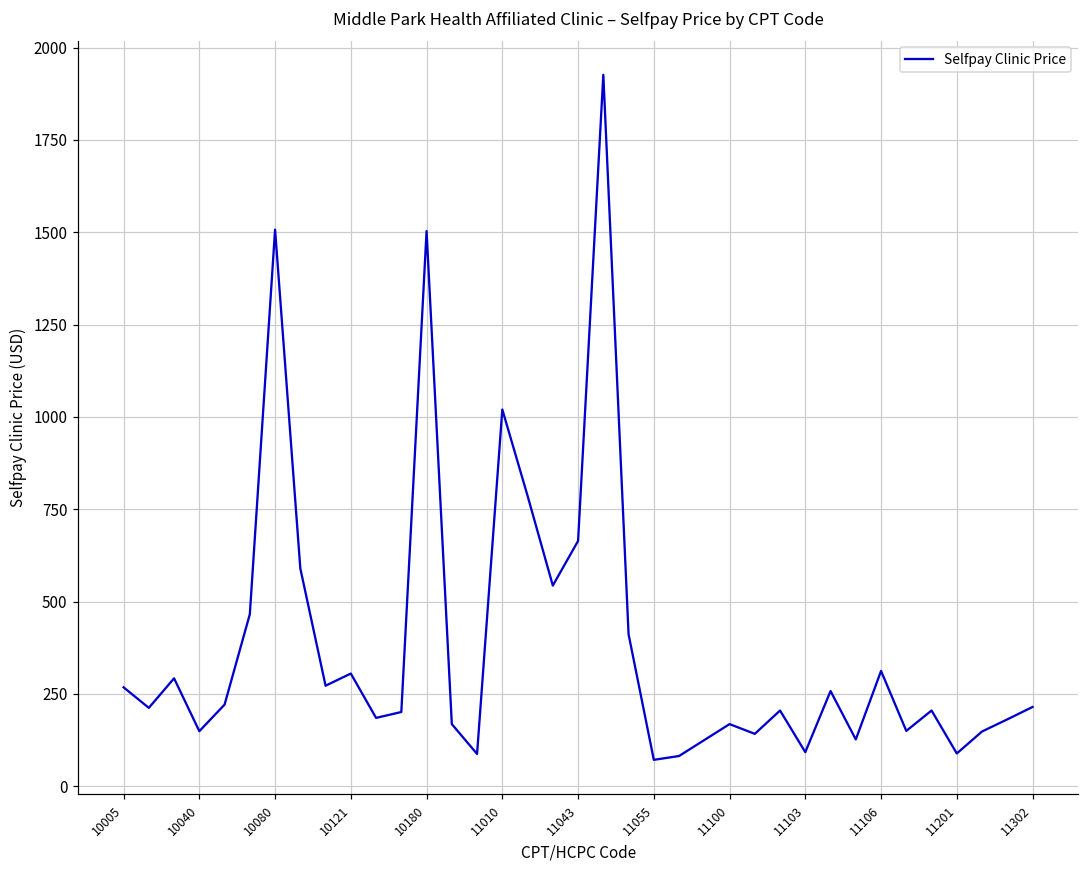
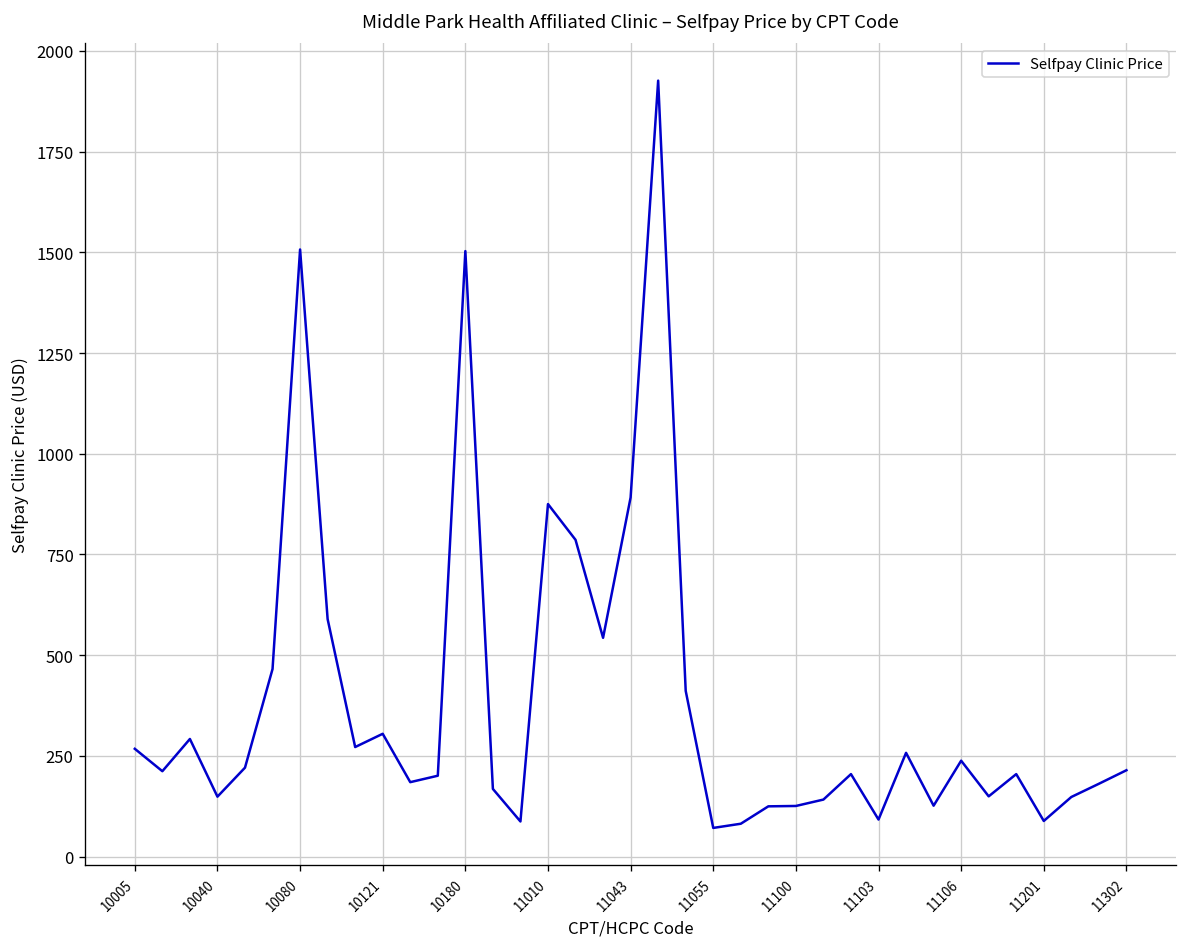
11010: 1020 -> 880
11043: 660 -> 890
11100: 170 -> 130
11106: 310 -> 240
